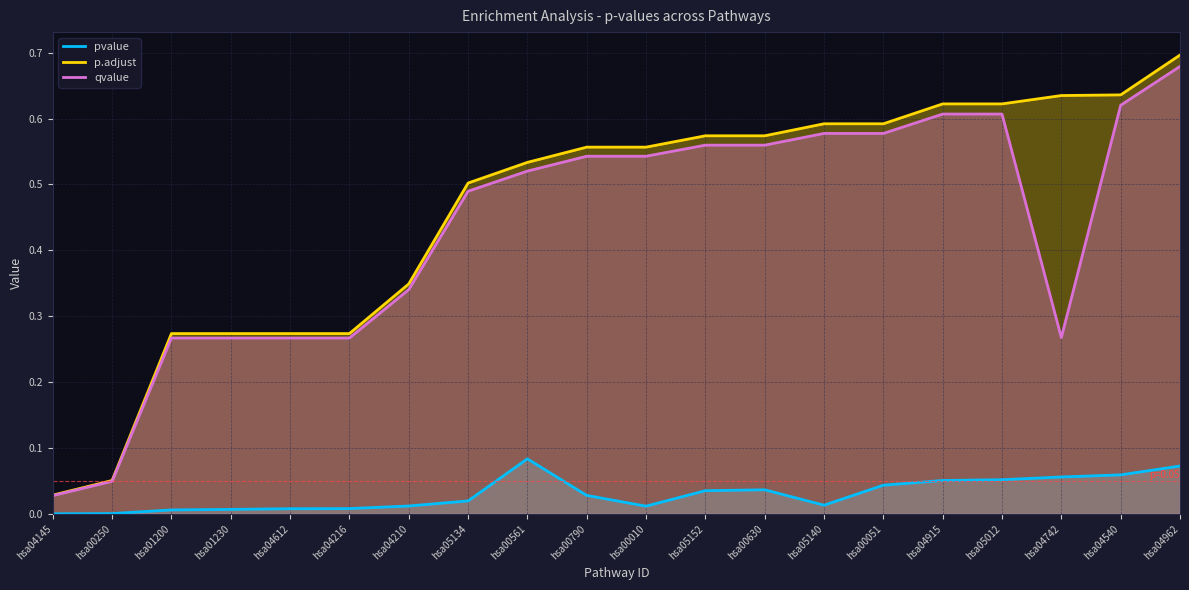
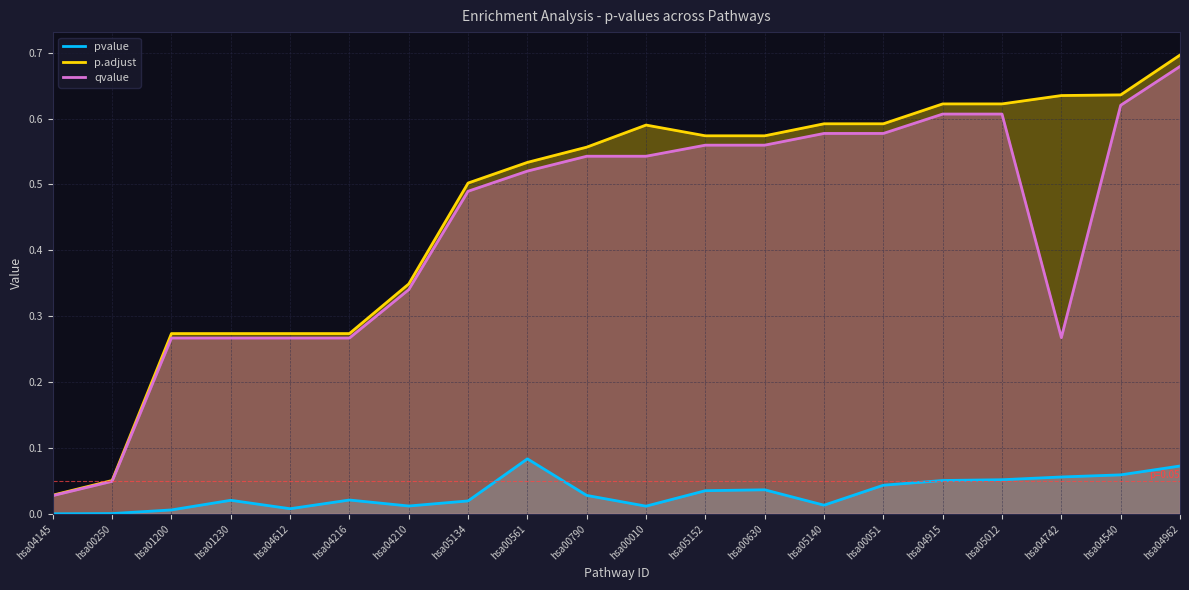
pvalue, hsa01230: 0.01 -> 0.02
pvalue, hsa04216: 0.01 -> 0.02
p.adjust, hsa00010: 0.56 -> 0.59
